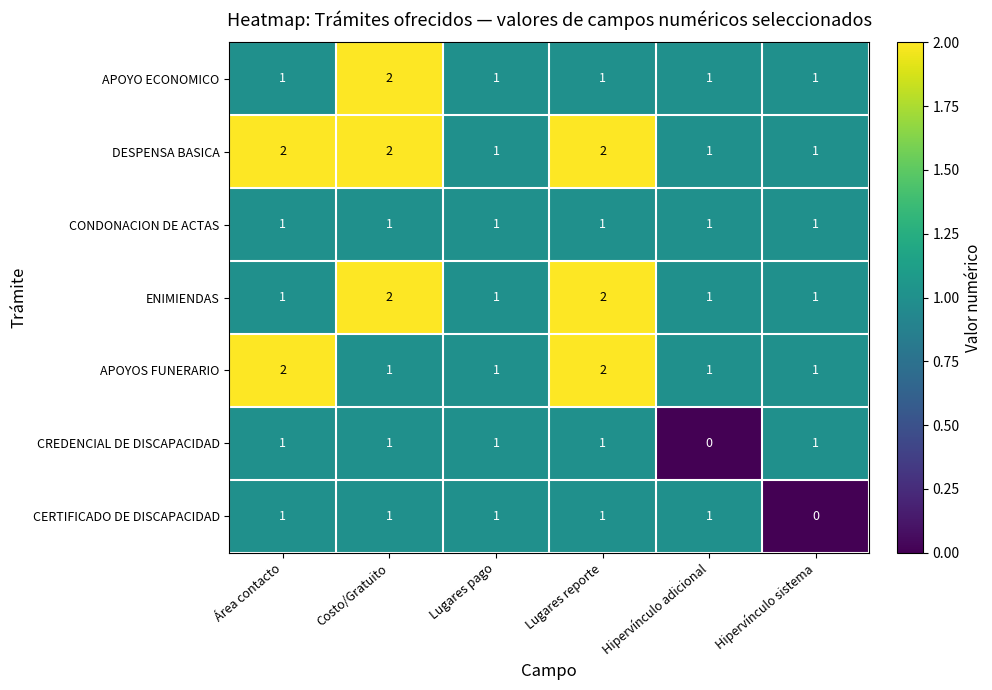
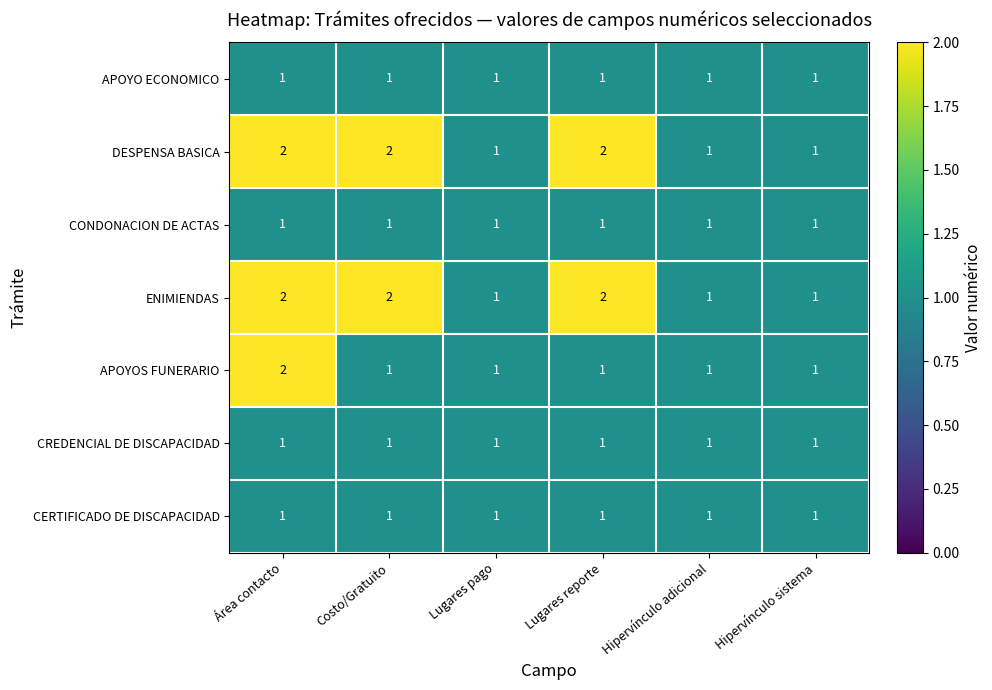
APOYO ECONOMICO, Costo/Gratuito: 2 -> 1
ENIMIENDAS, Área contacto: 1 -> 2
APOYOS FUNERARIO, Lugares reporte: 2 -> 1
CREDENCIAL DE DISCAPACIDAD, Hipervínculo adicional: 0 -> 1
CERTIFICADO DE DISCAPACIDAD, Hipervínculo sistema: 0 -> 1
